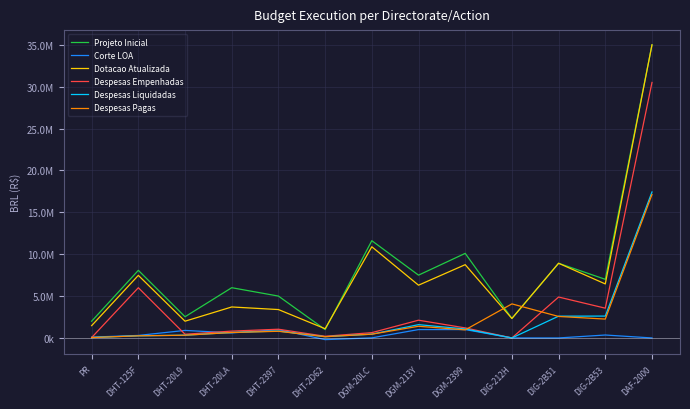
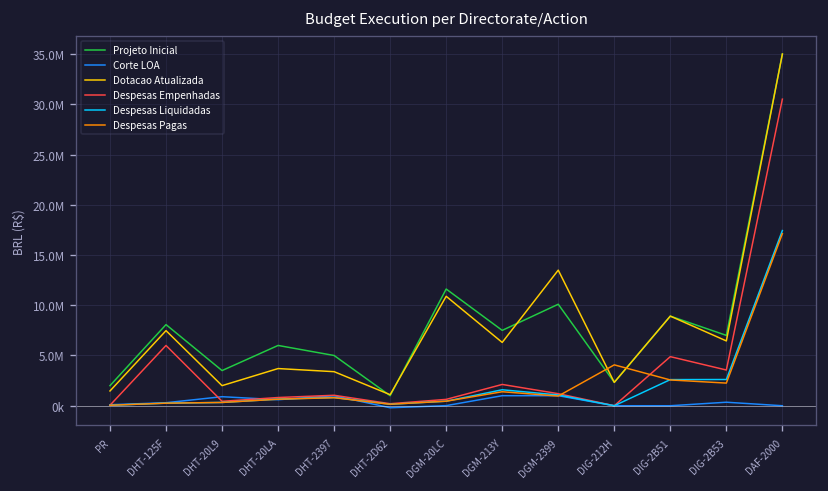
Projeto Inicial, DHT-20L9: 3000000 -> 4000000
Dotacao Atualizada, DGM-2399: 9000000 -> 13000000
